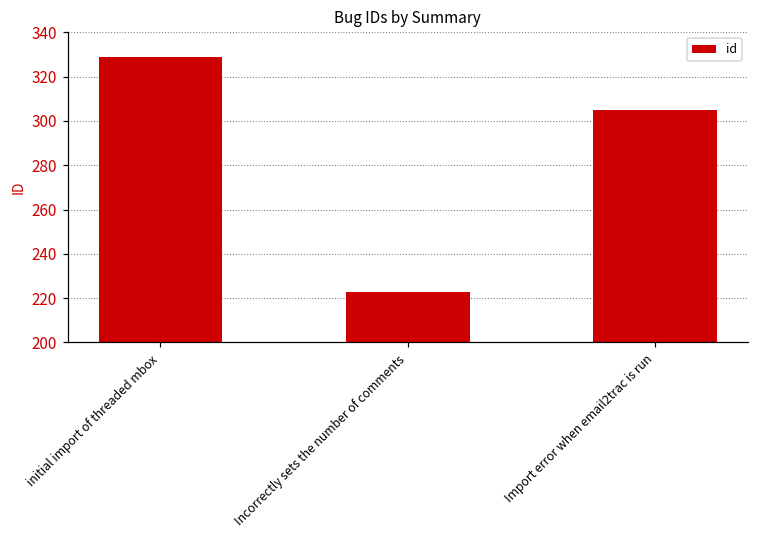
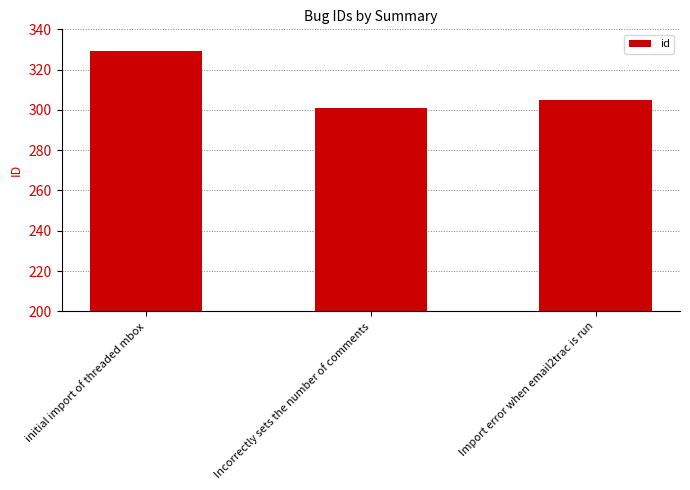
Incorrectly sets the number of comments: 223 -> 301
